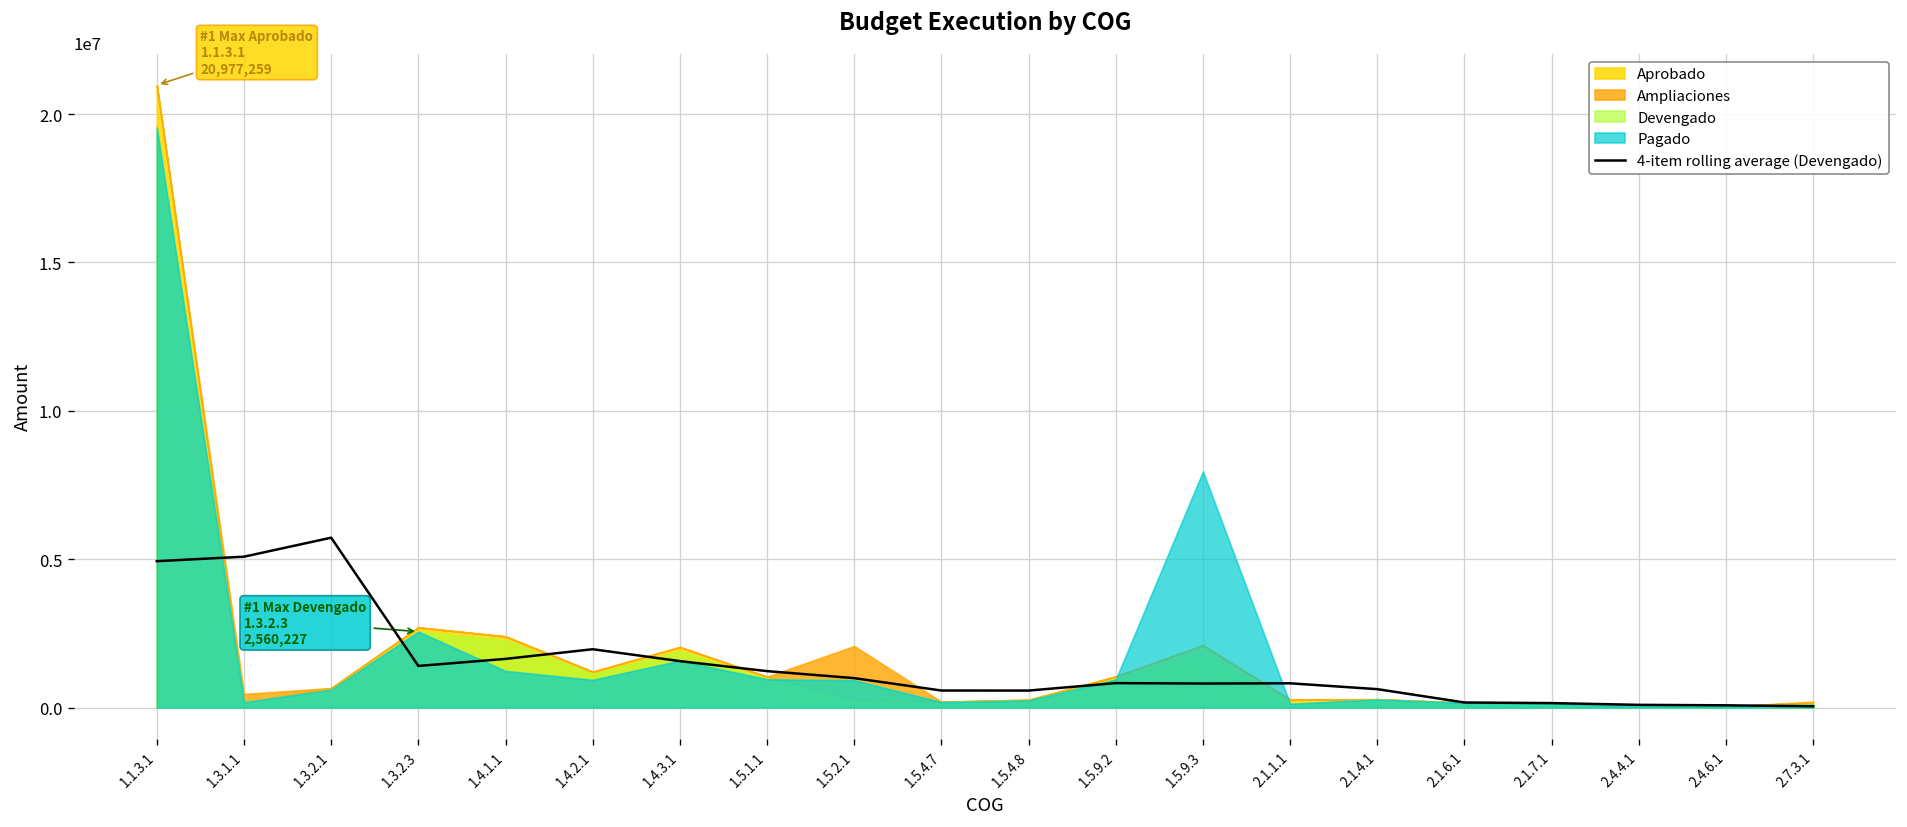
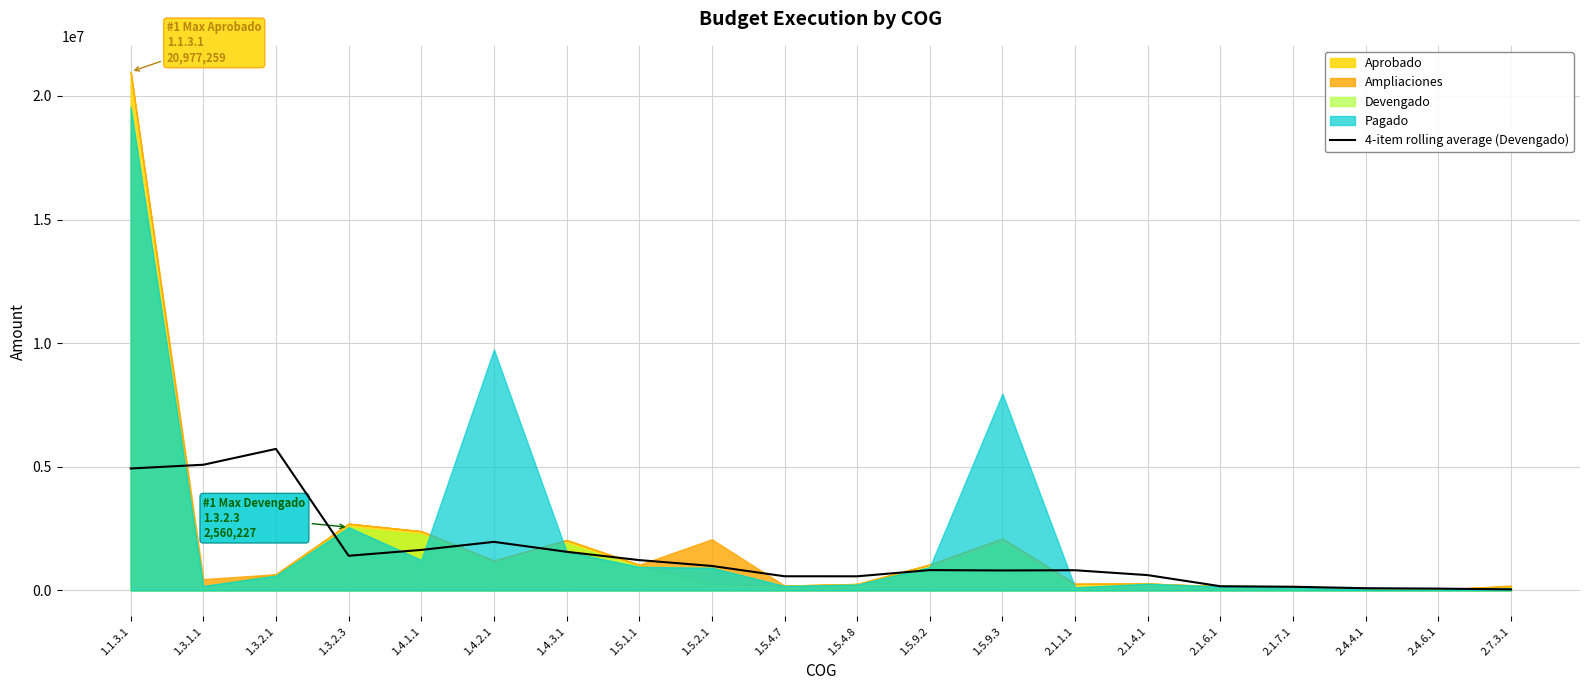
Pagado, 1.4.2.1: 900000 -> 9700000
